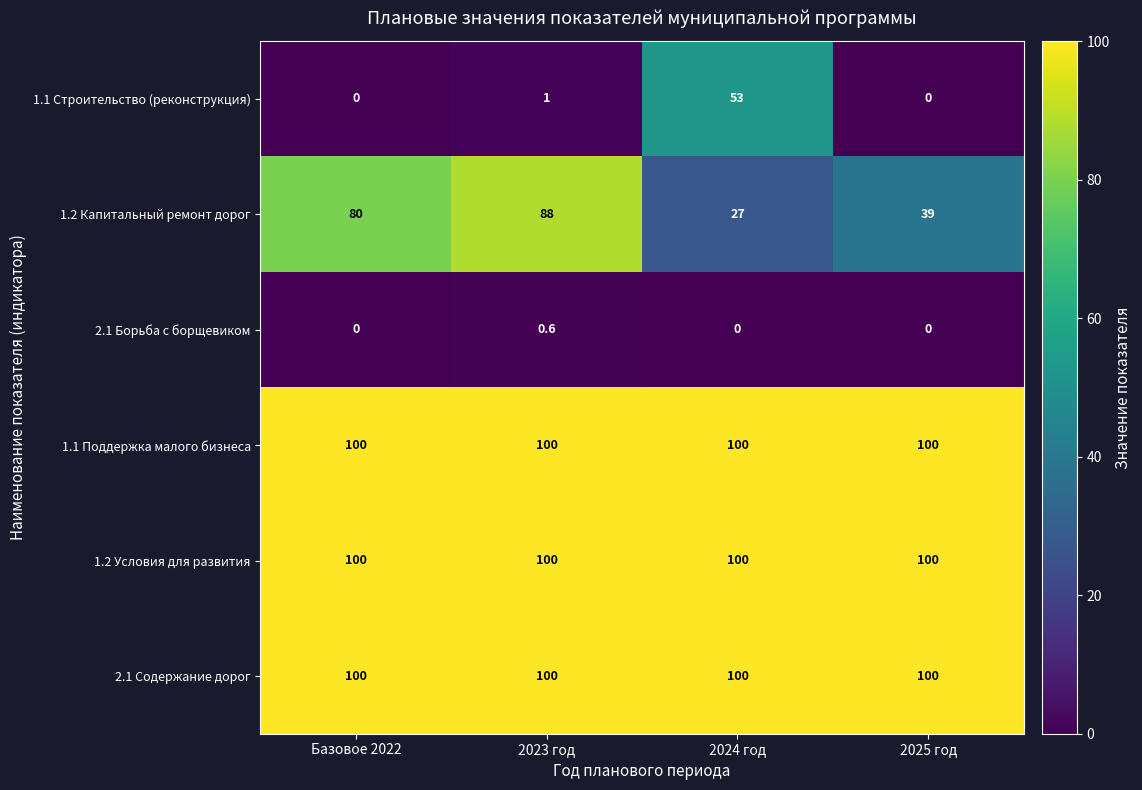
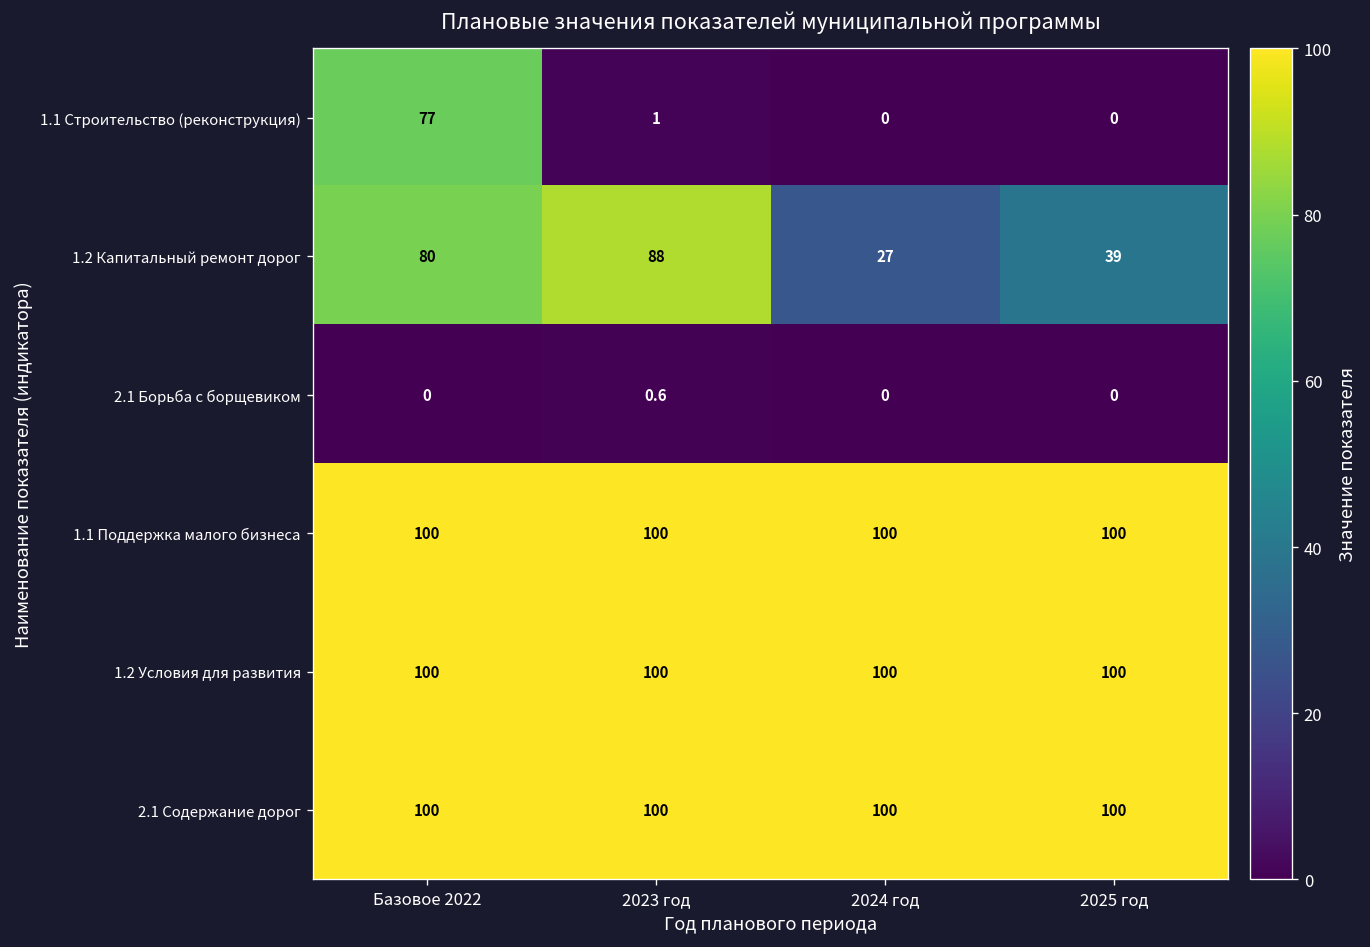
1.1 Строительство (реконструкция), Базовое 2022: 0 -> 77
1.1 Строительство (реконструкция), 2024 год: 53 -> 0
